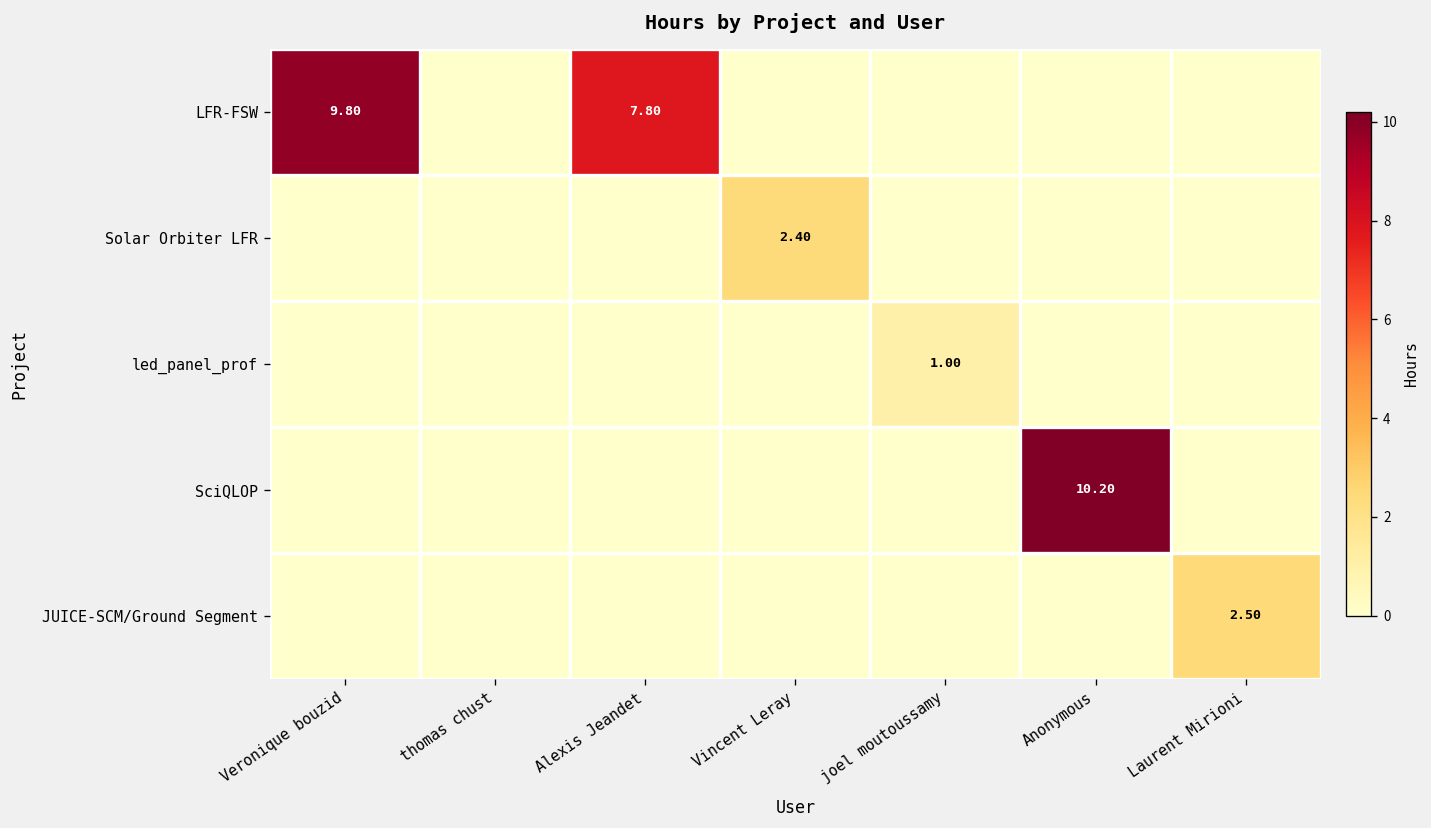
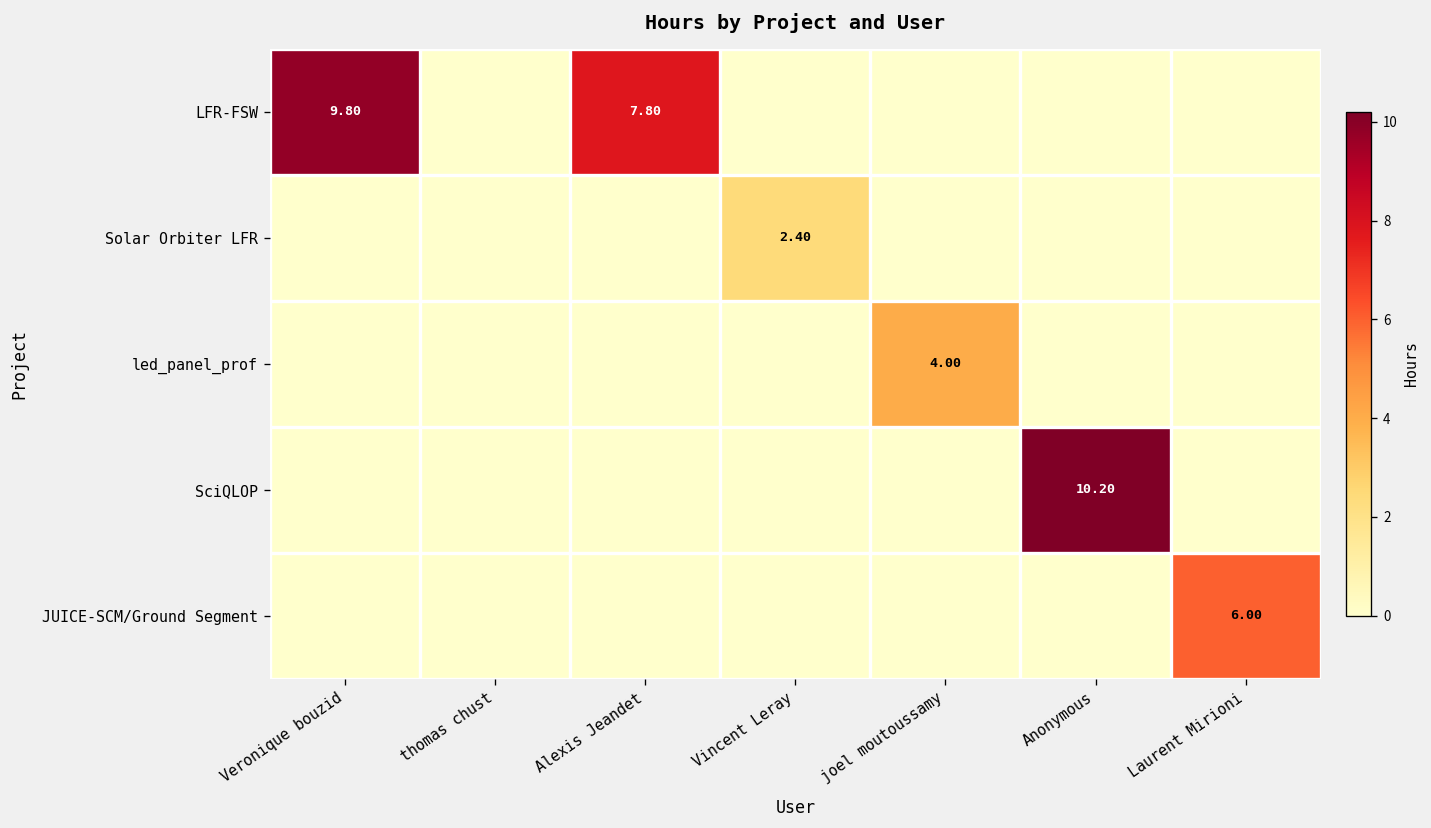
led_panel_prof, joel moutoussamy: 1.00 -> 4.00
JUICE-SCM/Ground Segment, Laurent Mirioni: 2.50 -> 6.00
